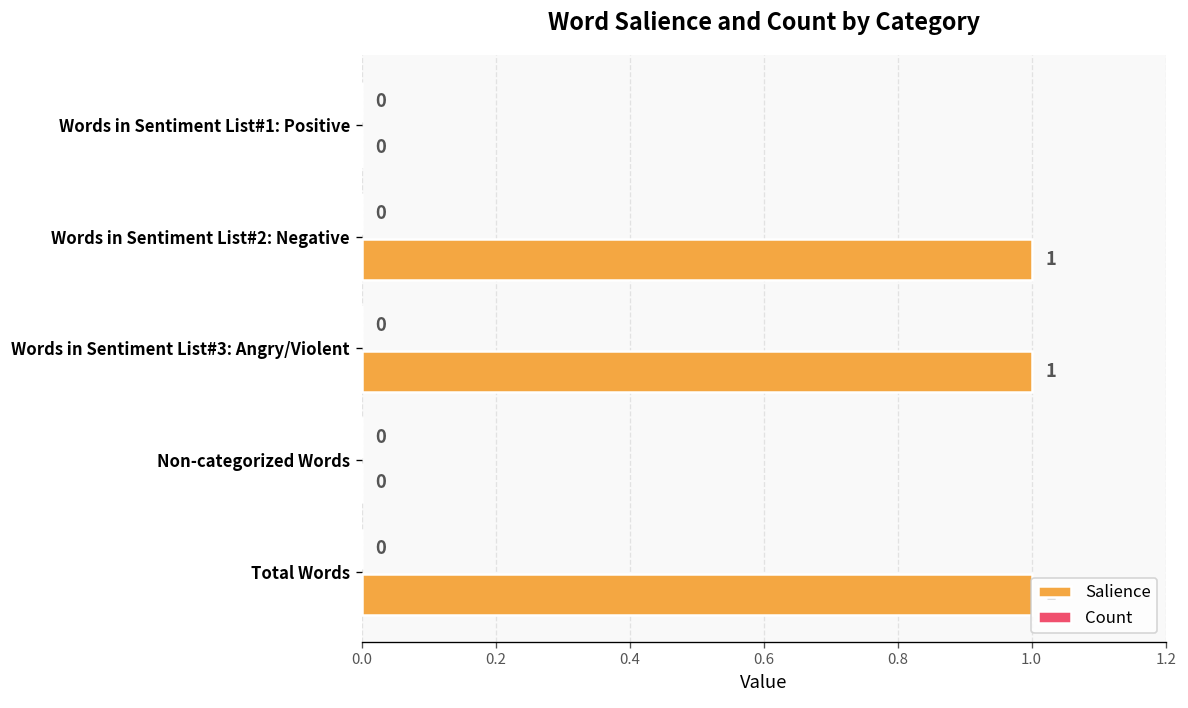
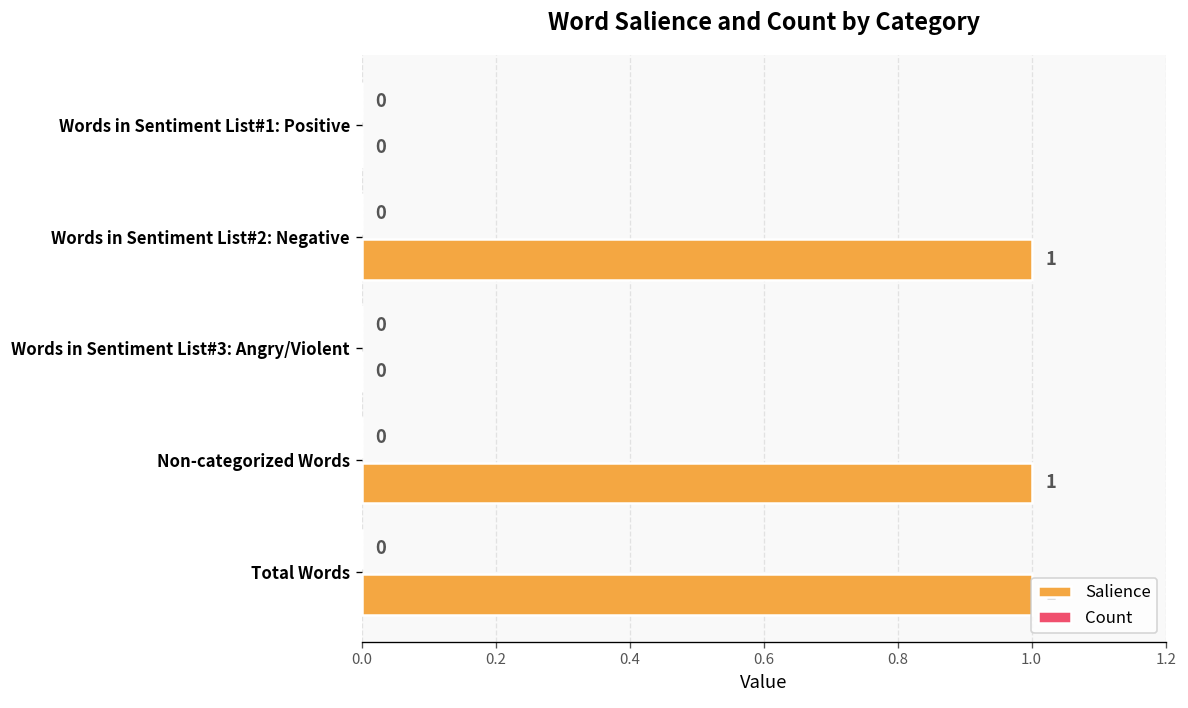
Salience, Words in Sentiment List#3: Angry/Violent: 1 -> 0
Salience, Non-categorized Words: 0 -> 1
